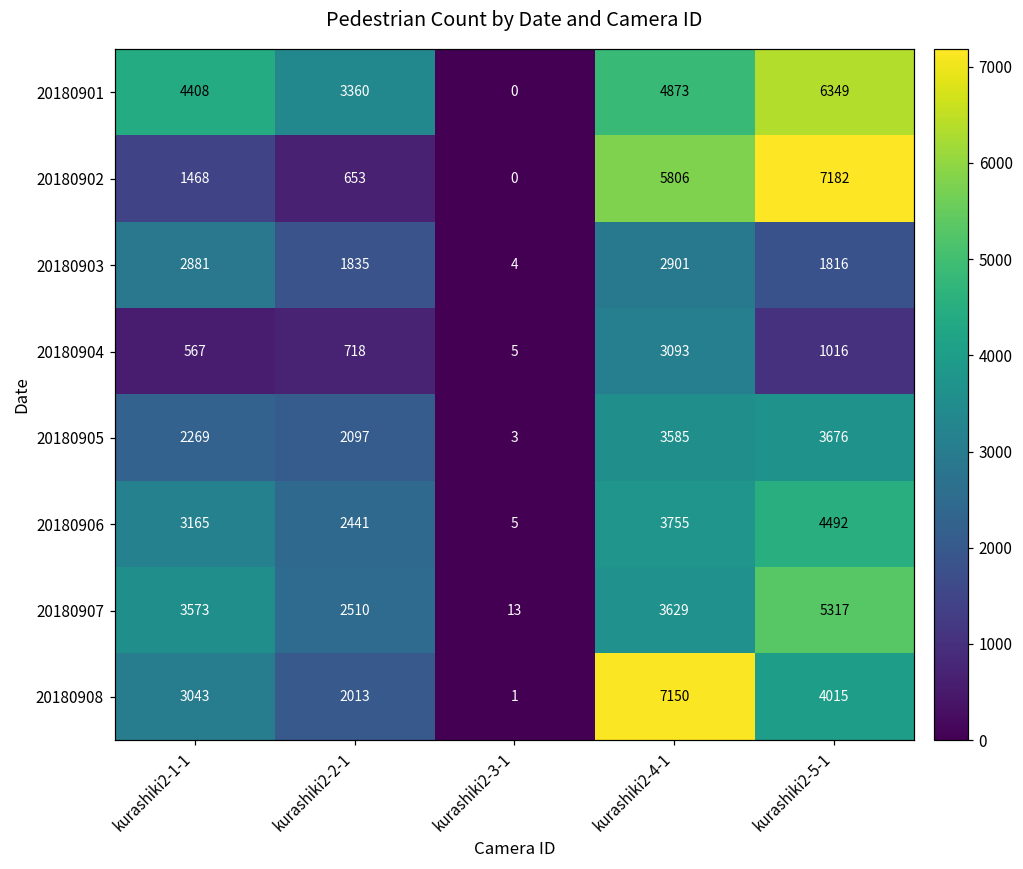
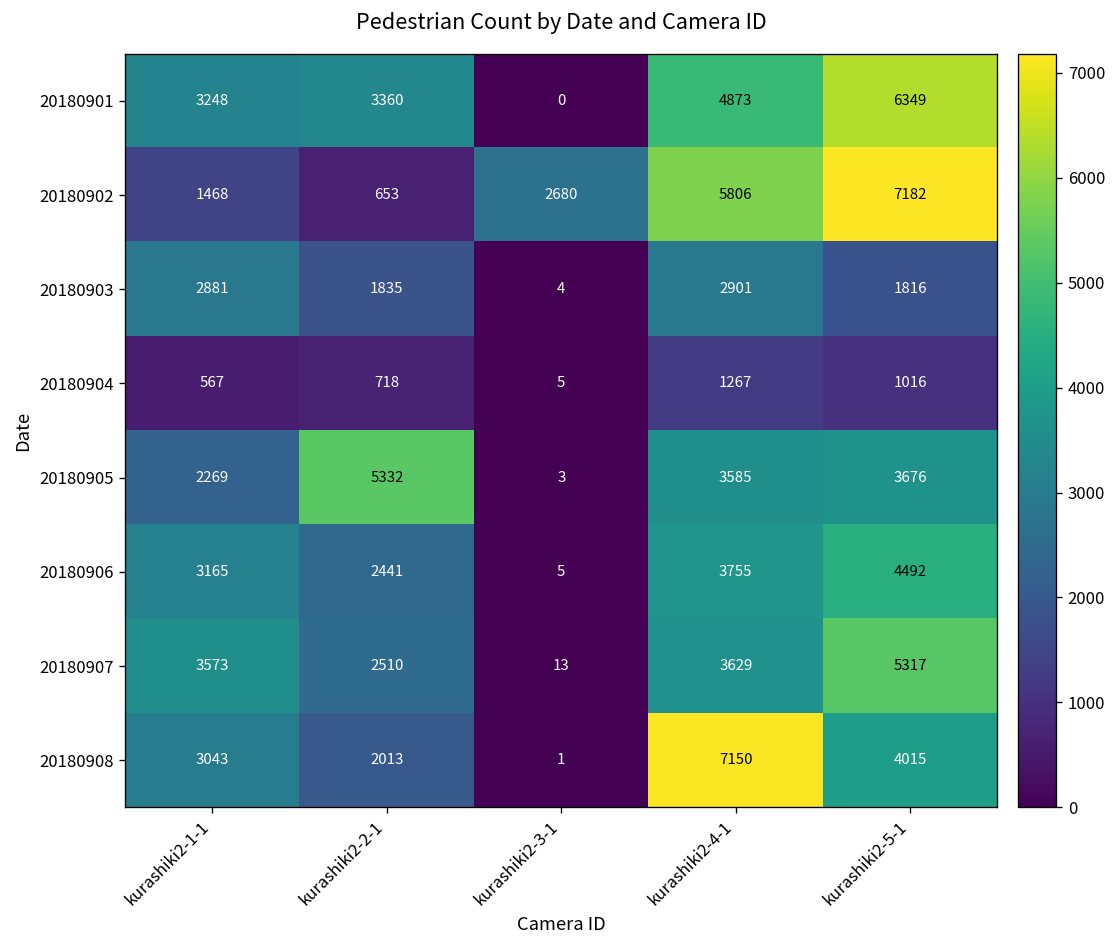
20180901, kurashiki2-1-1: 4408 -> 3248
20180902, kurashiki2-3-1: 0 -> 2680
20180904, kurashiki2-4-1: 3093 -> 1267
20180905, kurashiki2-2-1: 2097 -> 5332
